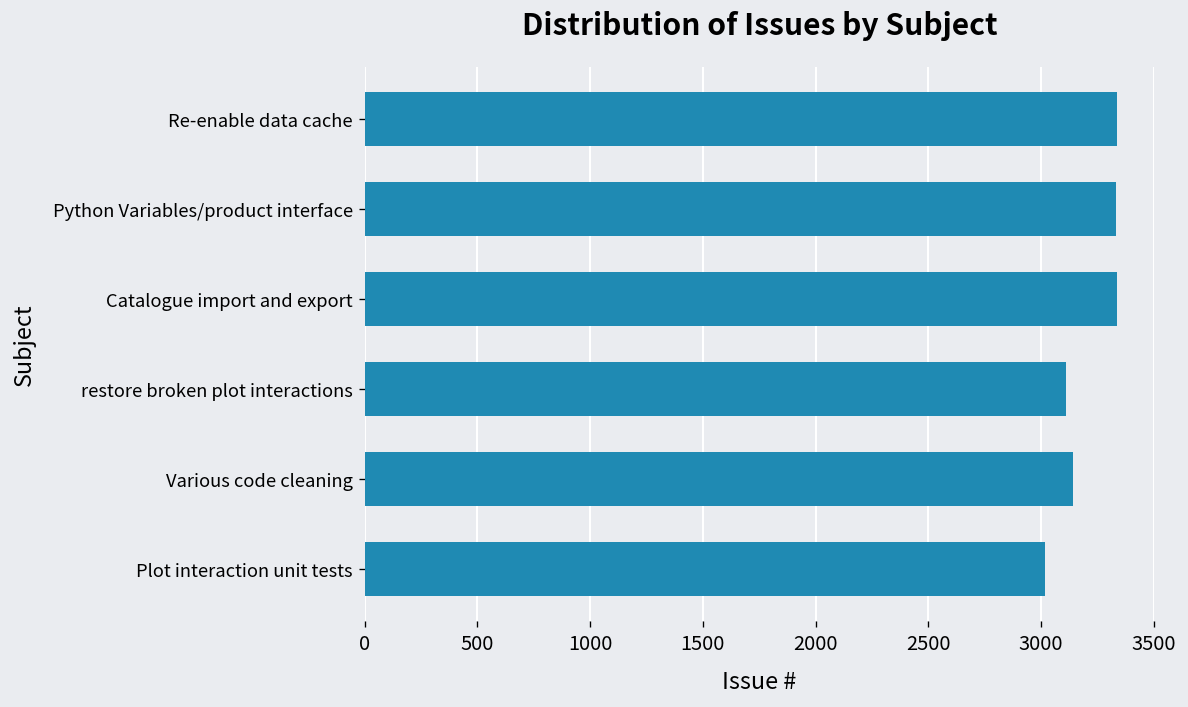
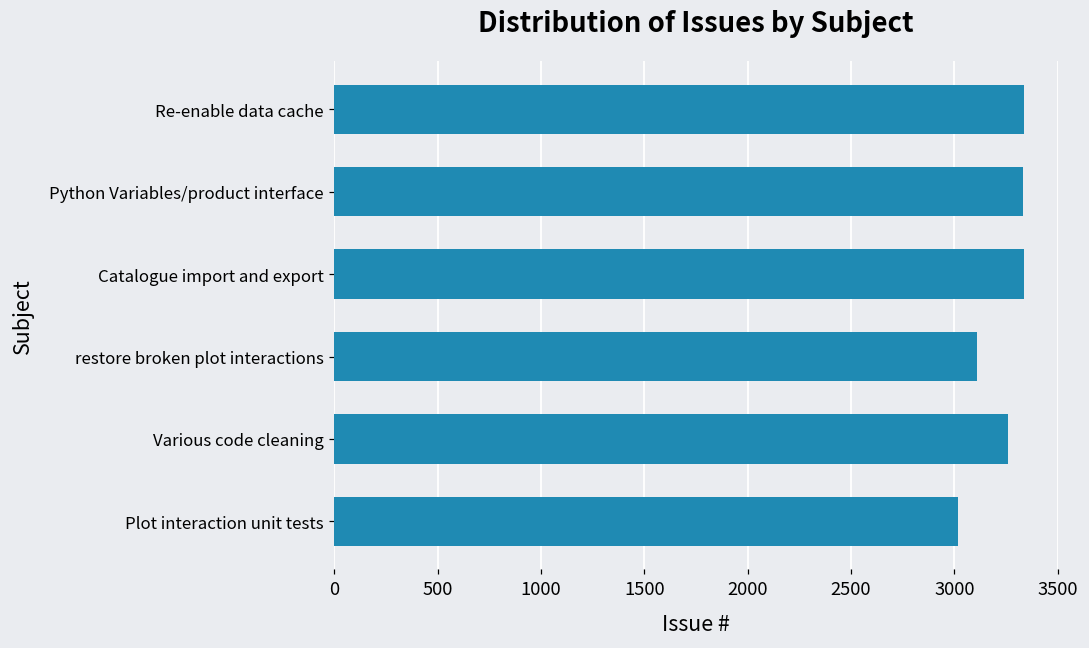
Various code cleaning: 3140 -> 3260
